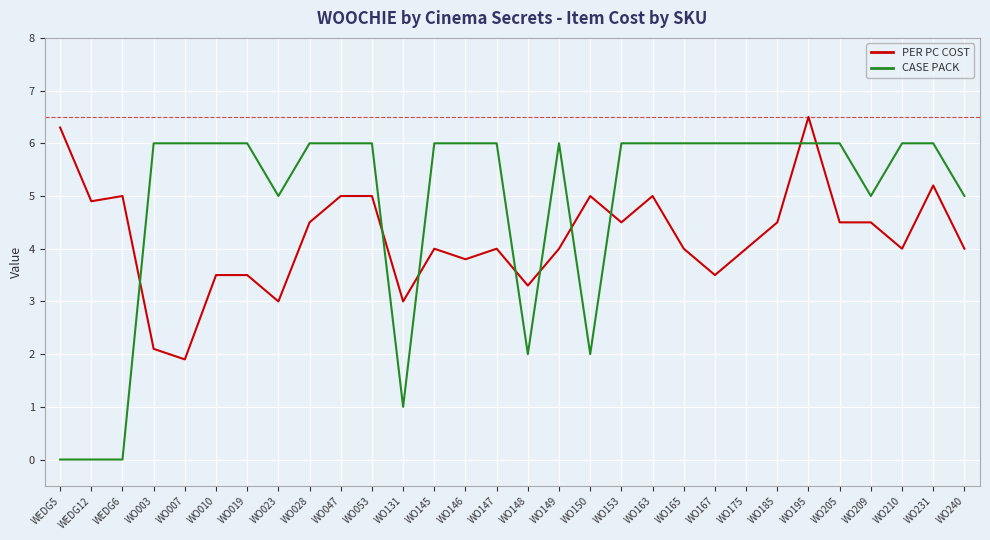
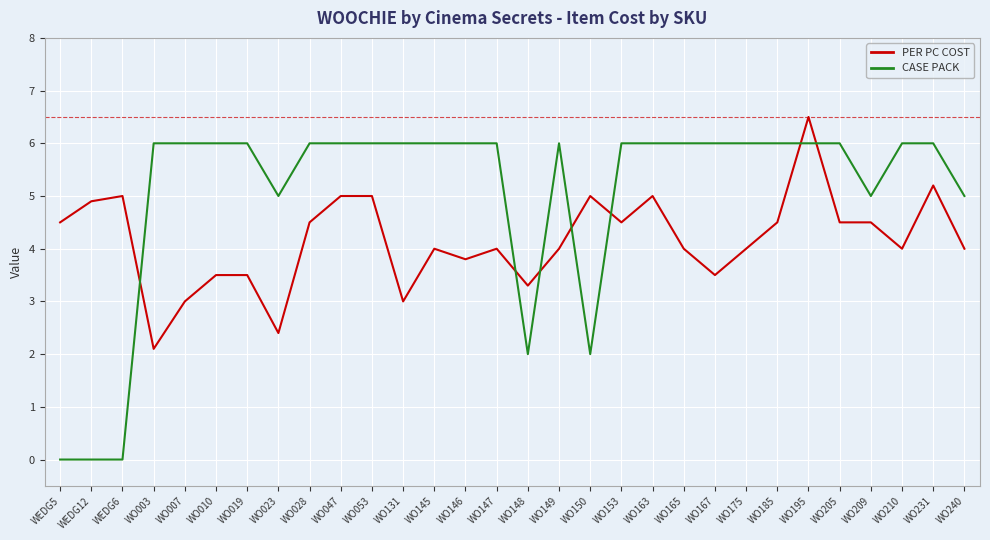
PER PC COST, WEDG5: 6.3 -> 4.5
PER PC COST, WO007: 1.9 -> 3.0
PER PC COST, WO023: 3.0 -> 2.4
CASE PACK, WO131: 1 -> 6
